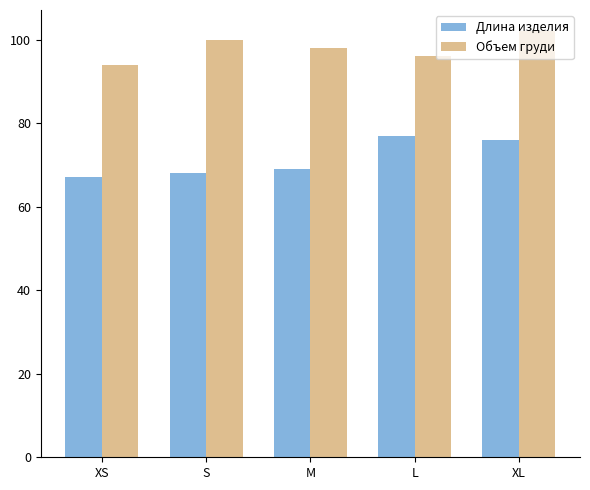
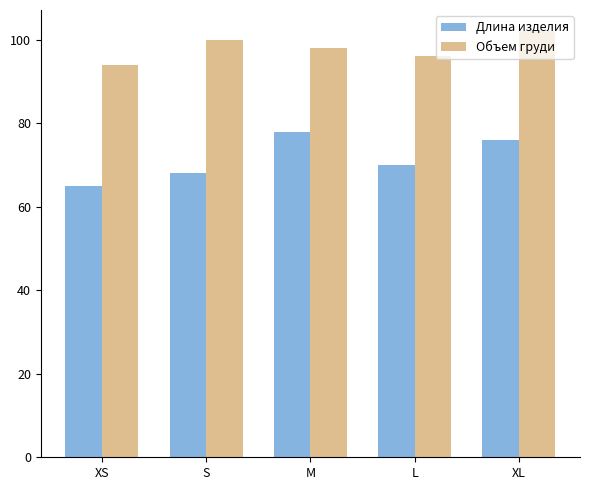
Длина изделия, XS: 67 -> 65
Длина изделия, M: 69 -> 78
Длина изделия, L: 77 -> 70
